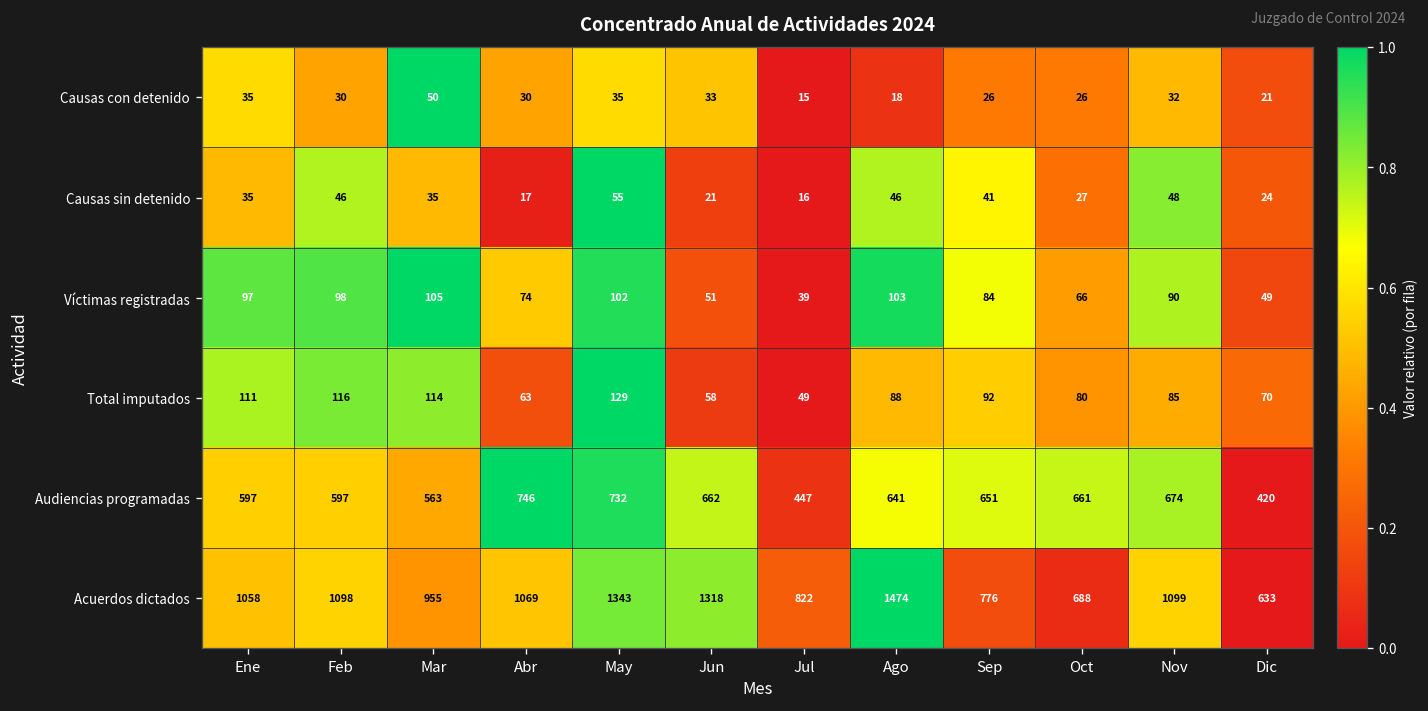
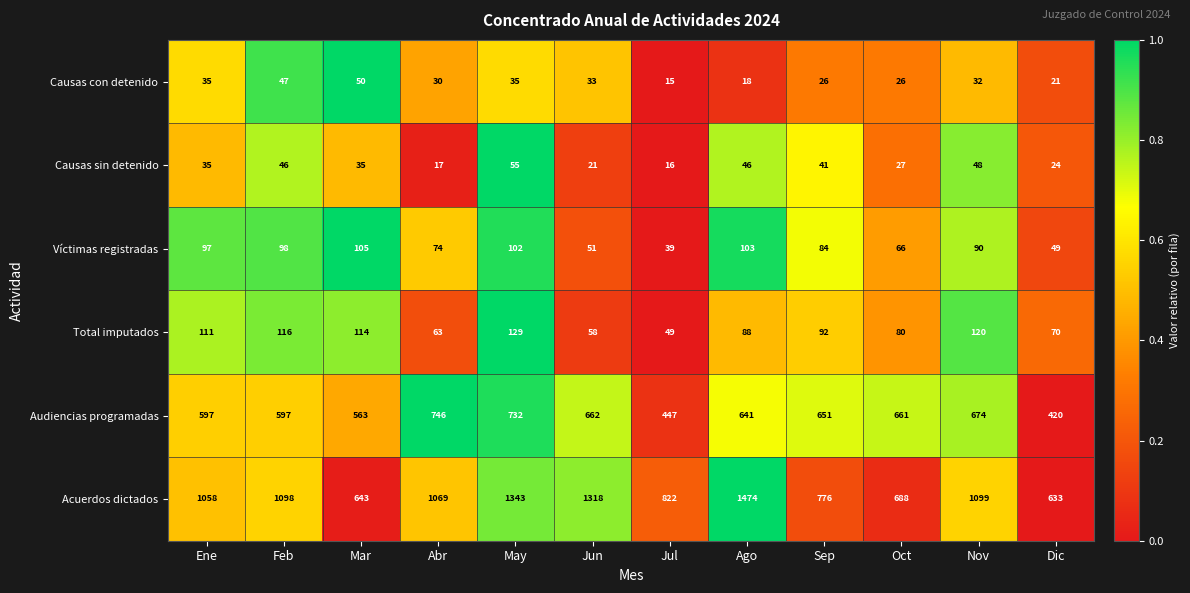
Causas con detenido, Feb: 30 -> 47
Total imputados, Nov: 85 -> 120
Acuerdos dictados, Mar: 955 -> 643
